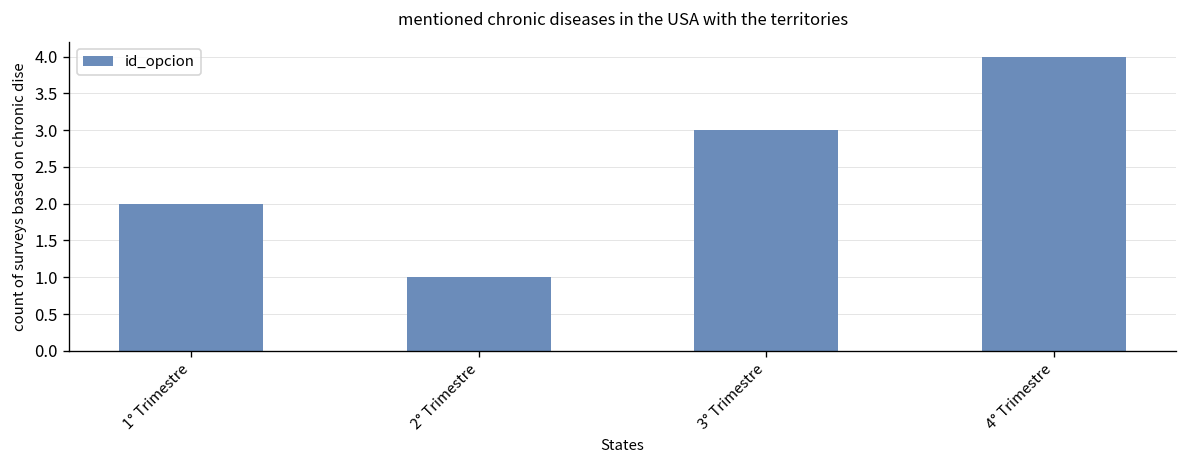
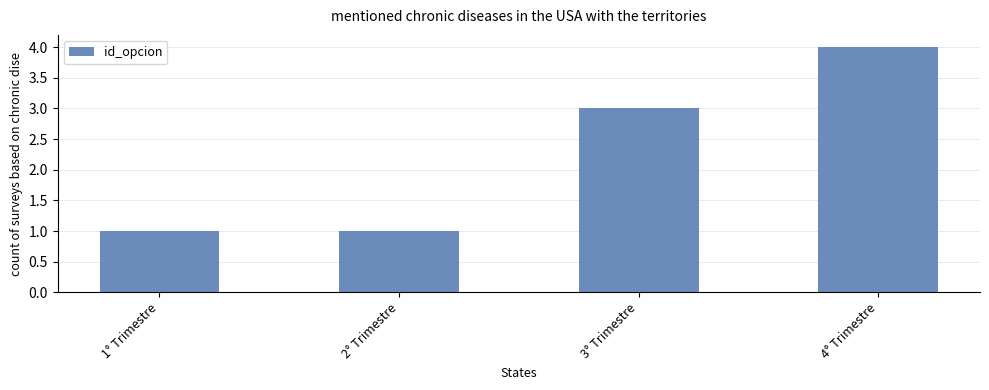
1° Trimestre: 2 -> 1
